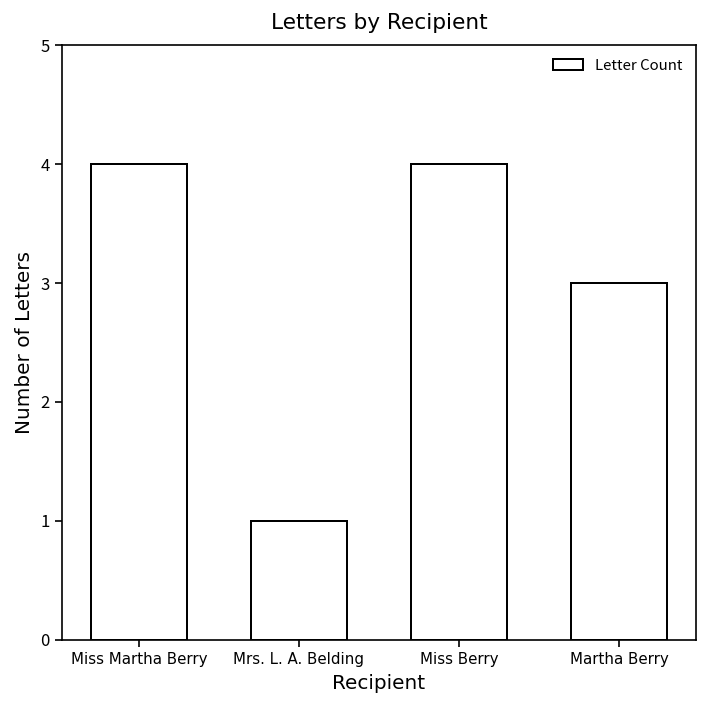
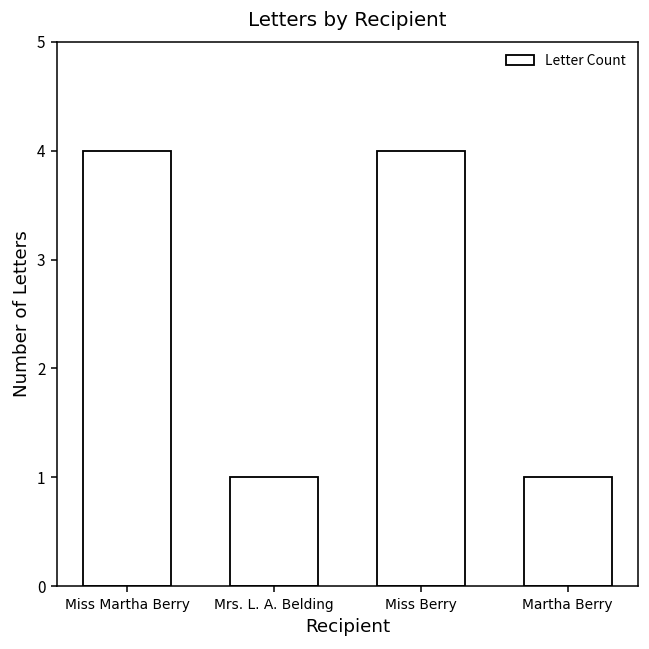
Martha Berry: 3 -> 1
